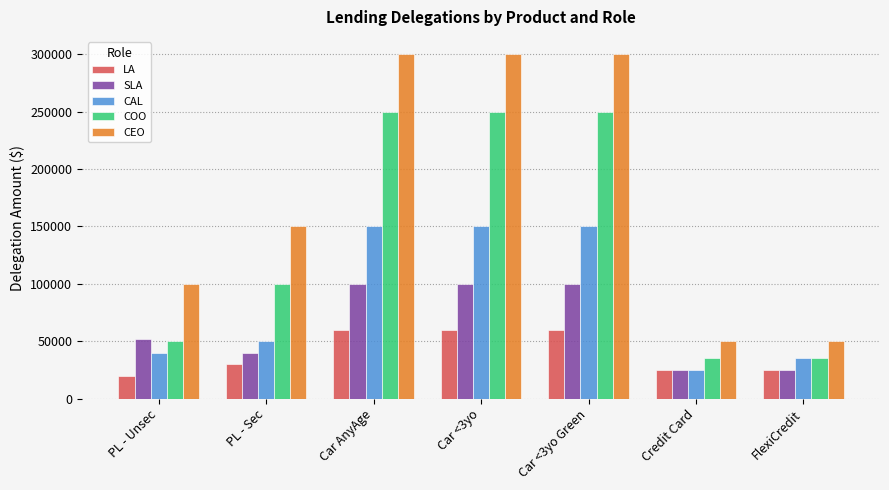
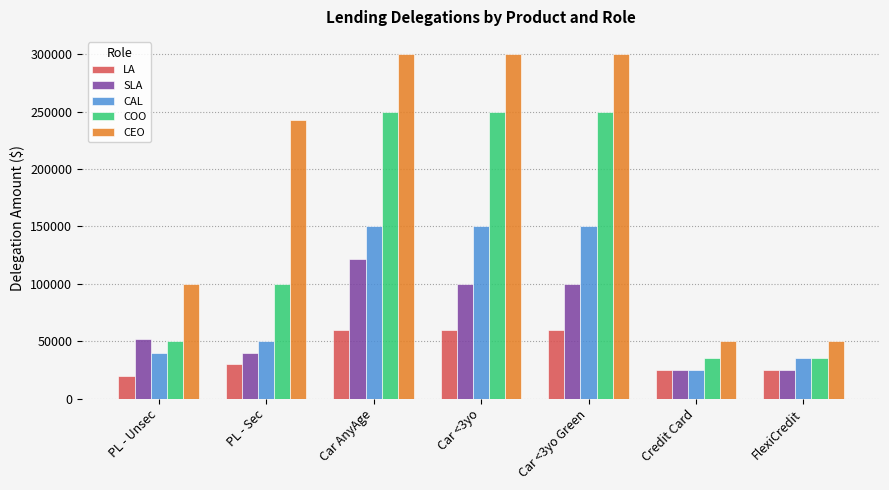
CEO, PL - Sec: 150000 -> 242000
SLA, Car AnyAge: 100000 -> 121000
